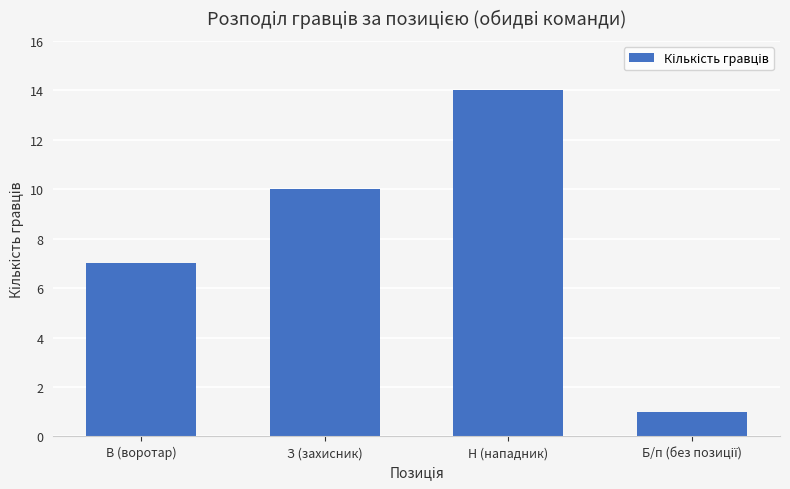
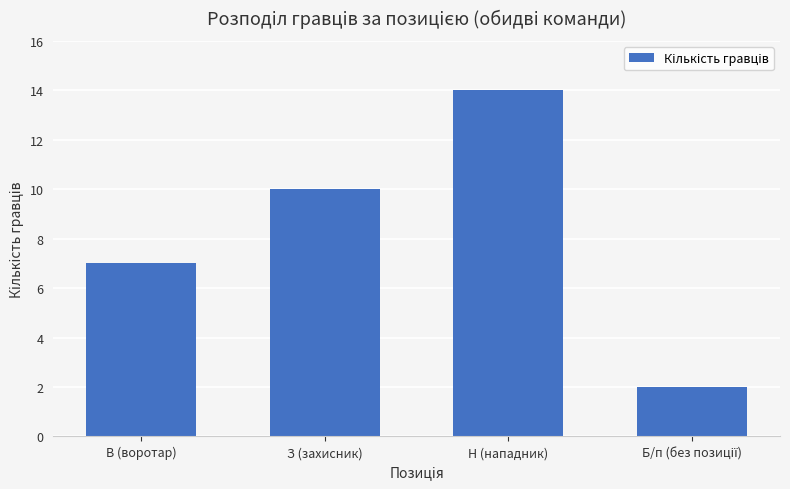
Б/п (без позиції): 1 -> 2
